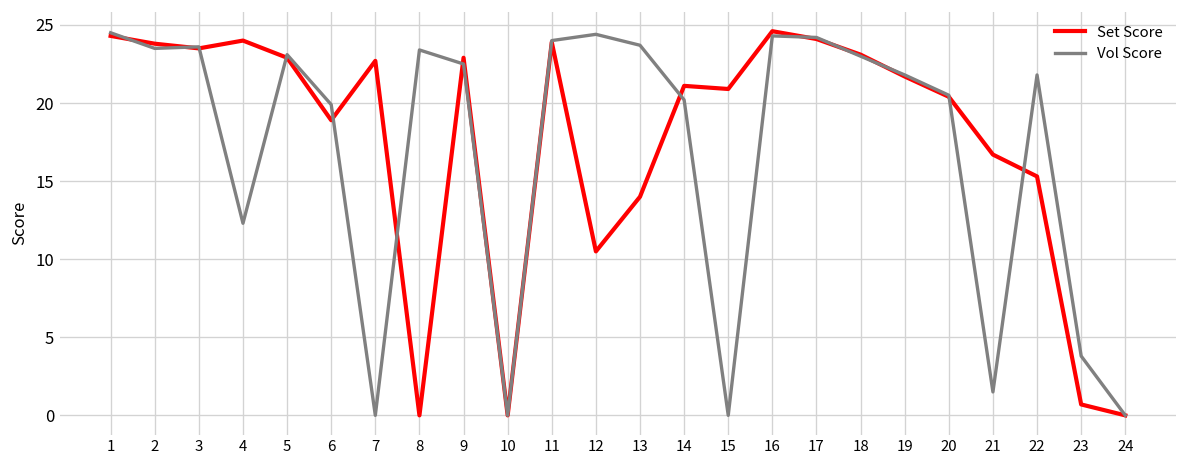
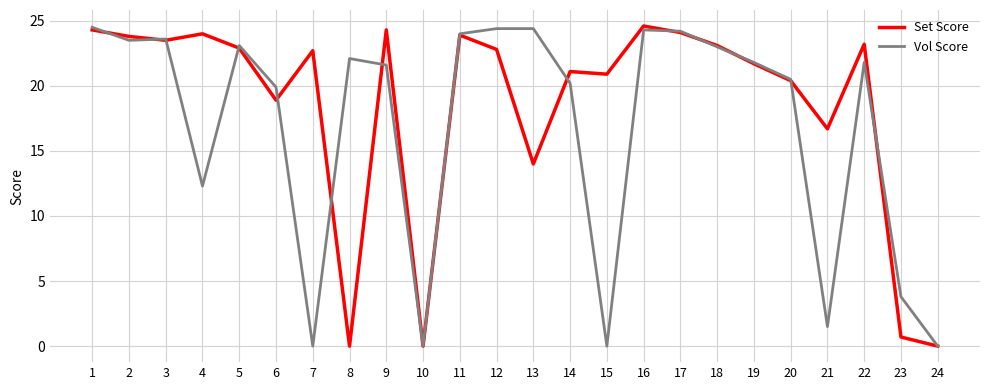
Vol Score, 8: 23.4 -> 22.1
Set Score, 9: 22.9 -> 24.3
Vol Score, 9: 22.5 -> 21.6
Set Score, 12: 10.5 -> 22.8
Vol Score, 13: 23.7 -> 24.4
Set Score, 22: 15.3 -> 23.2
